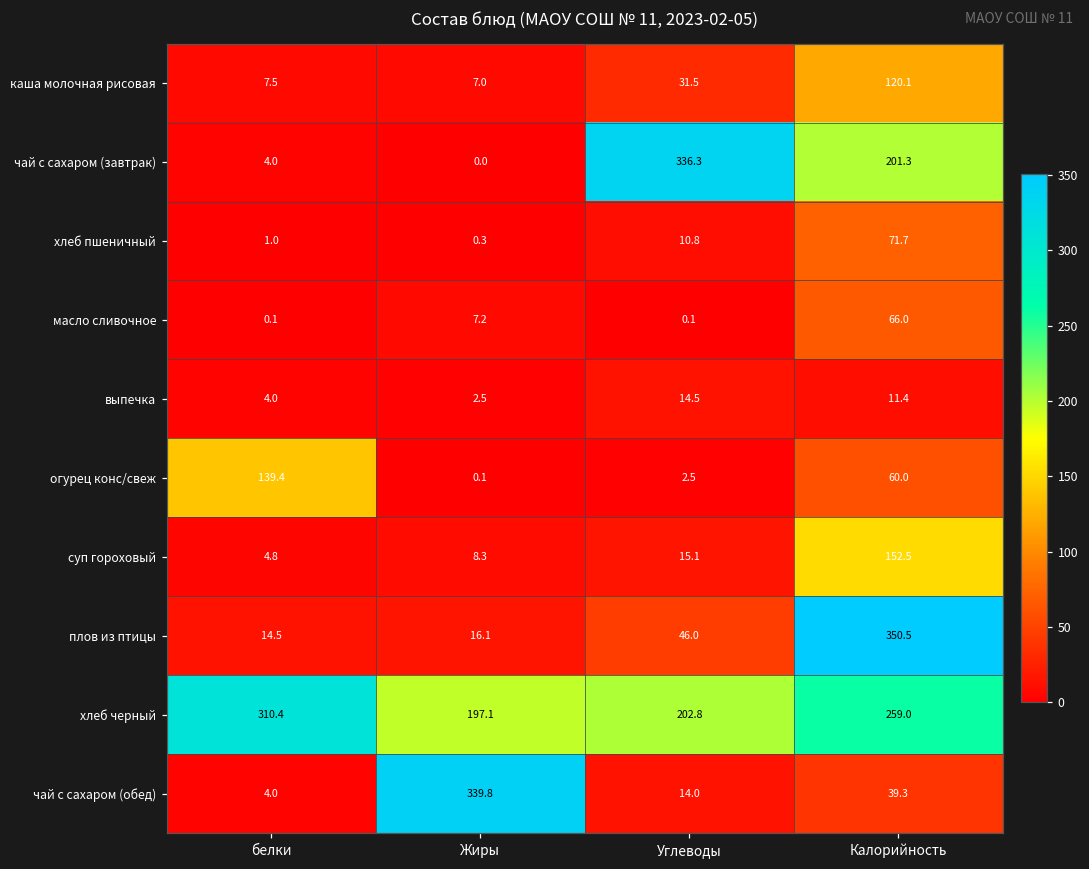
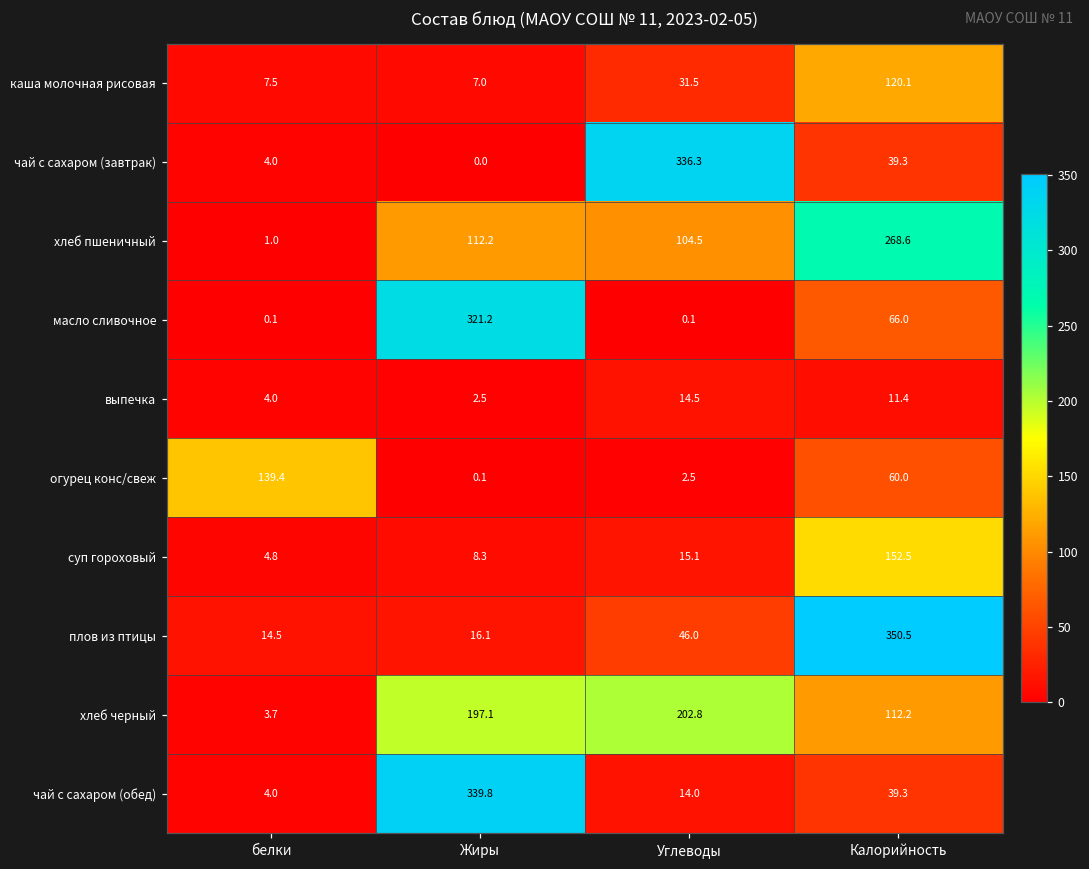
чай с сахаром (завтрак), Калорийность: 201.3 -> 39.3
хлеб пшеничный, Жиры: 0.3 -> 112.2
хлеб пшеничный, Углеводы: 10.8 -> 104.5
хлеб пшеничный, Калорийность: 71.7 -> 268.6
масло сливочное, Жиры: 7.2 -> 321.2
хлеб черный, белки: 310.4 -> 3.7
хлеб черный, Калорийность: 259.0 -> 112.2
